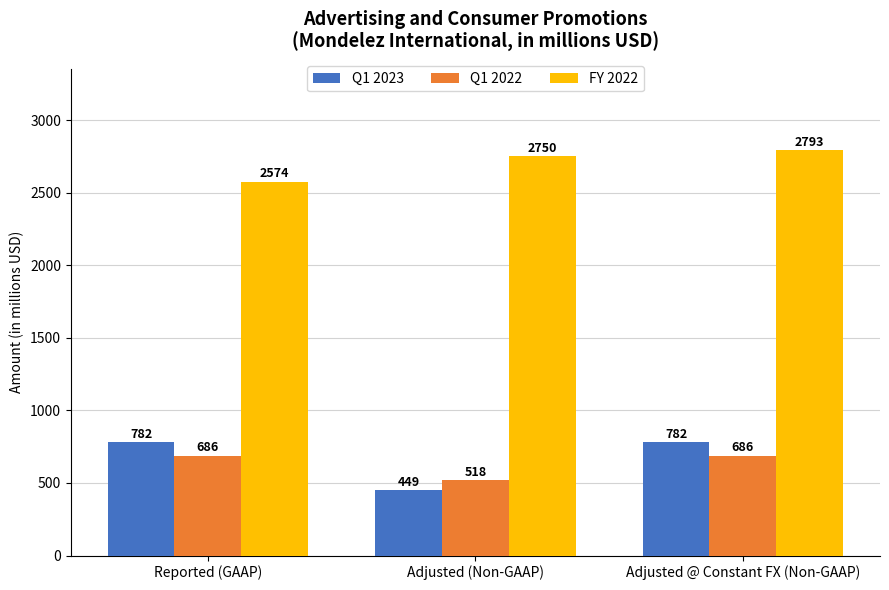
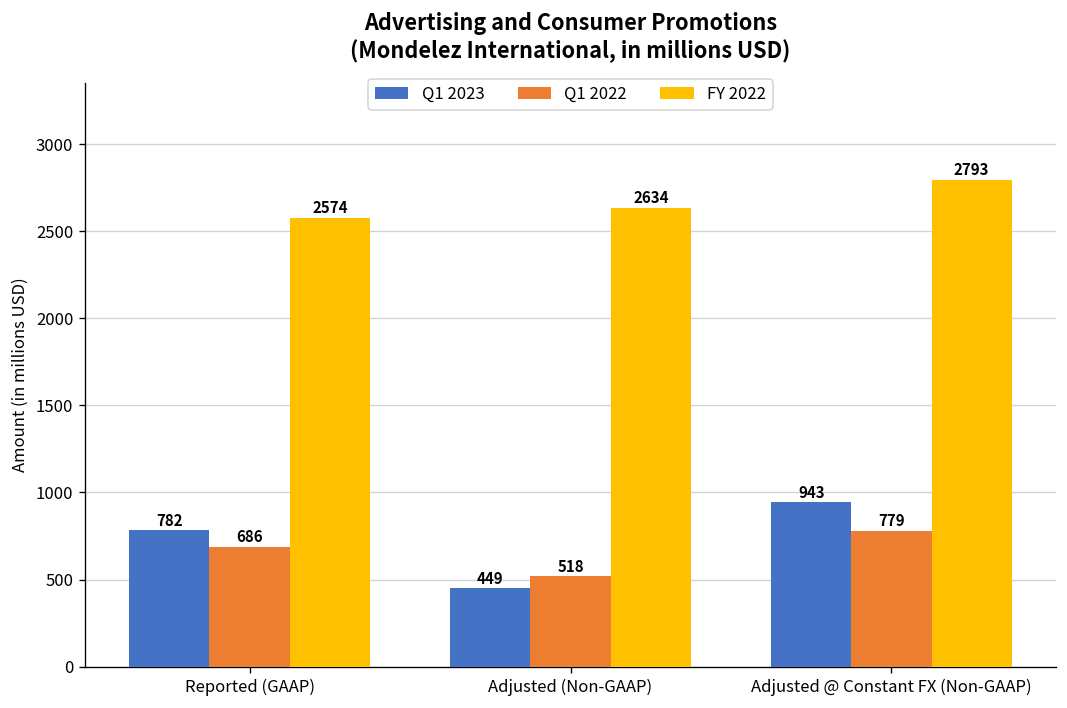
FY 2022, Adjusted (Non-GAAP): 2750 -> 2634
Q1 2023, Adjusted @ Constant FX (Non-GAAP): 782 -> 943
Q1 2022, Adjusted @ Constant FX (Non-GAAP): 686 -> 779
